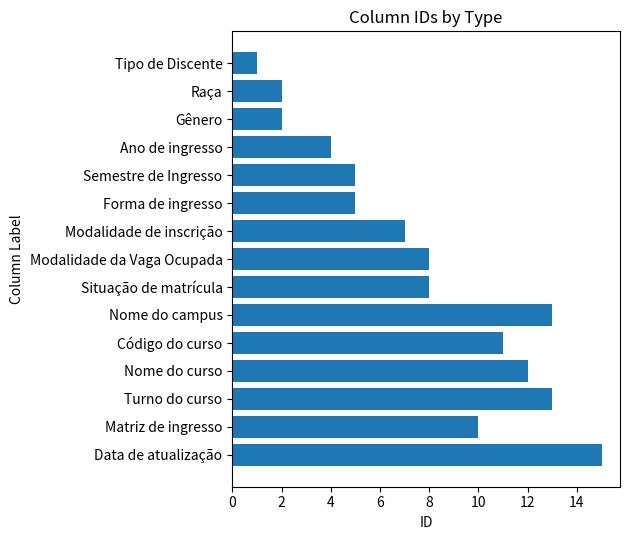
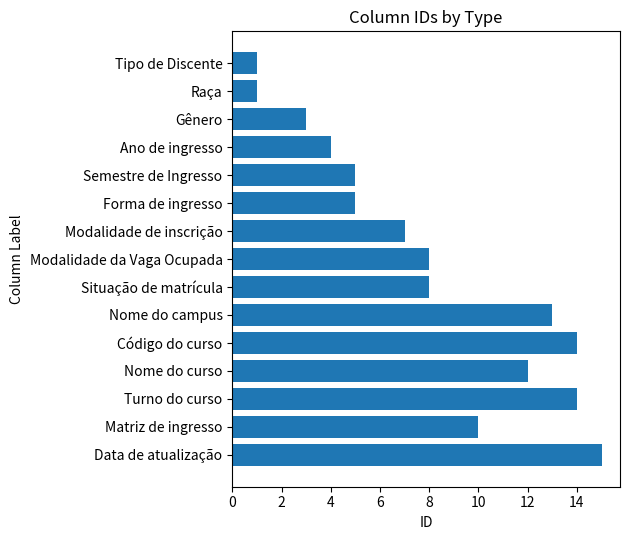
Raça: 2 -> 1
Gênero: 2 -> 3
Código do curso: 11 -> 14
Turno do curso: 13 -> 14
